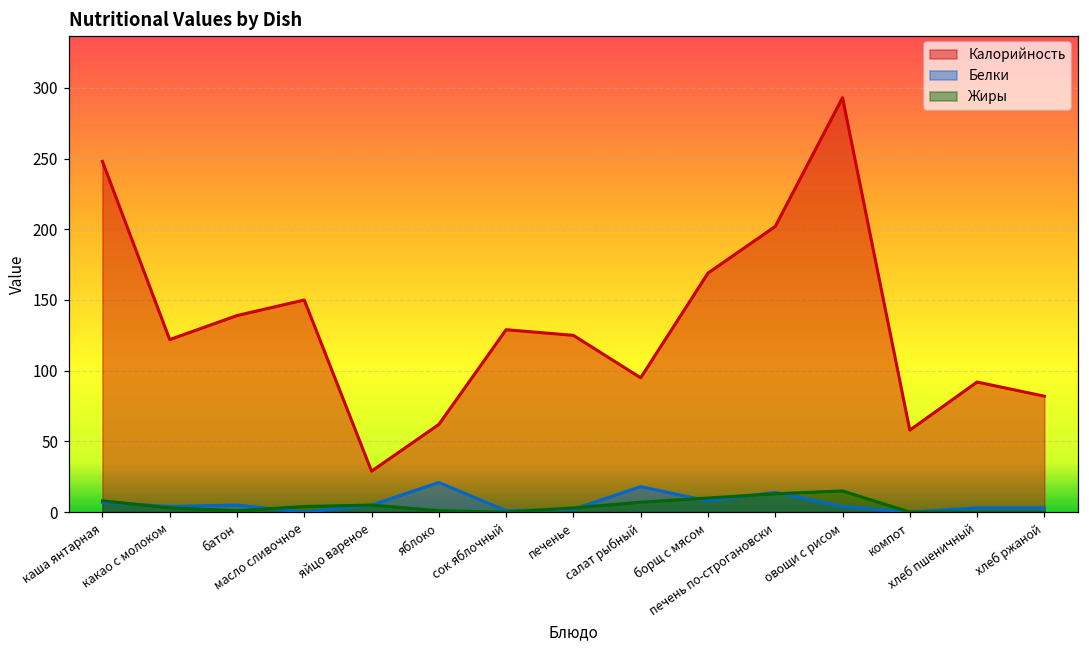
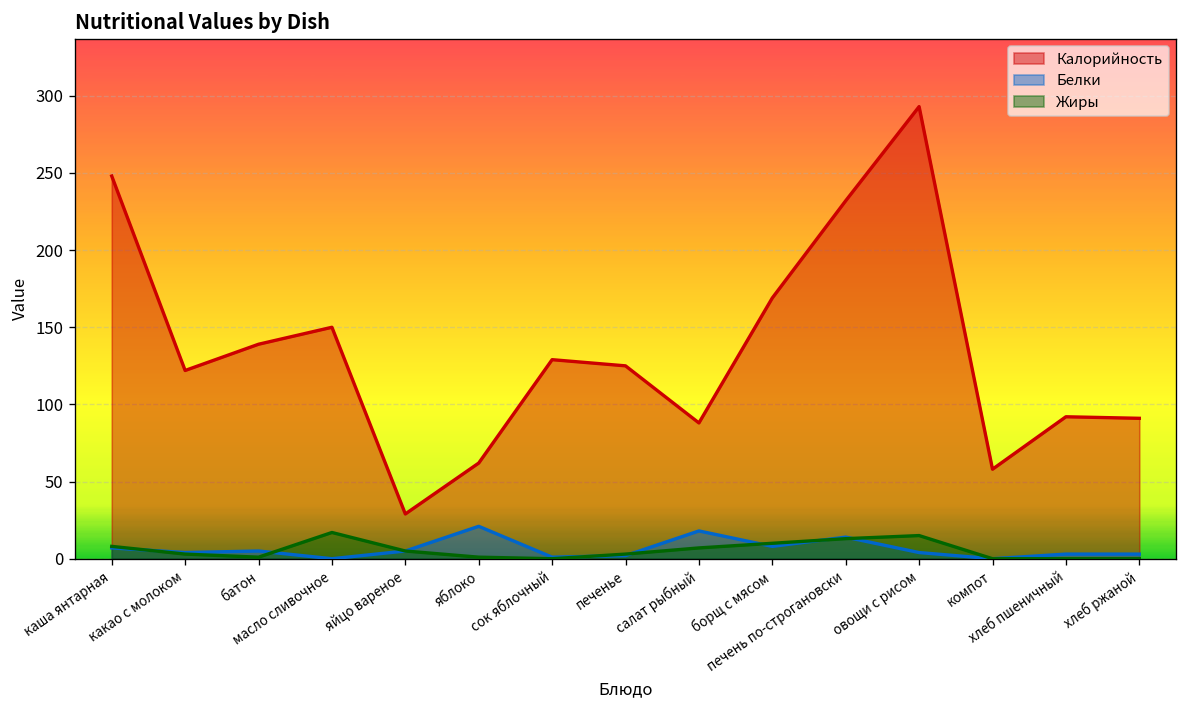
Жиры, масло сливочное: 4 -> 17
Калорийность, салат рыбный: 95 -> 88
Калорийность, печень по-строгановски: 202 -> 232
Калорийность, хлеб ржаной: 82 -> 91
